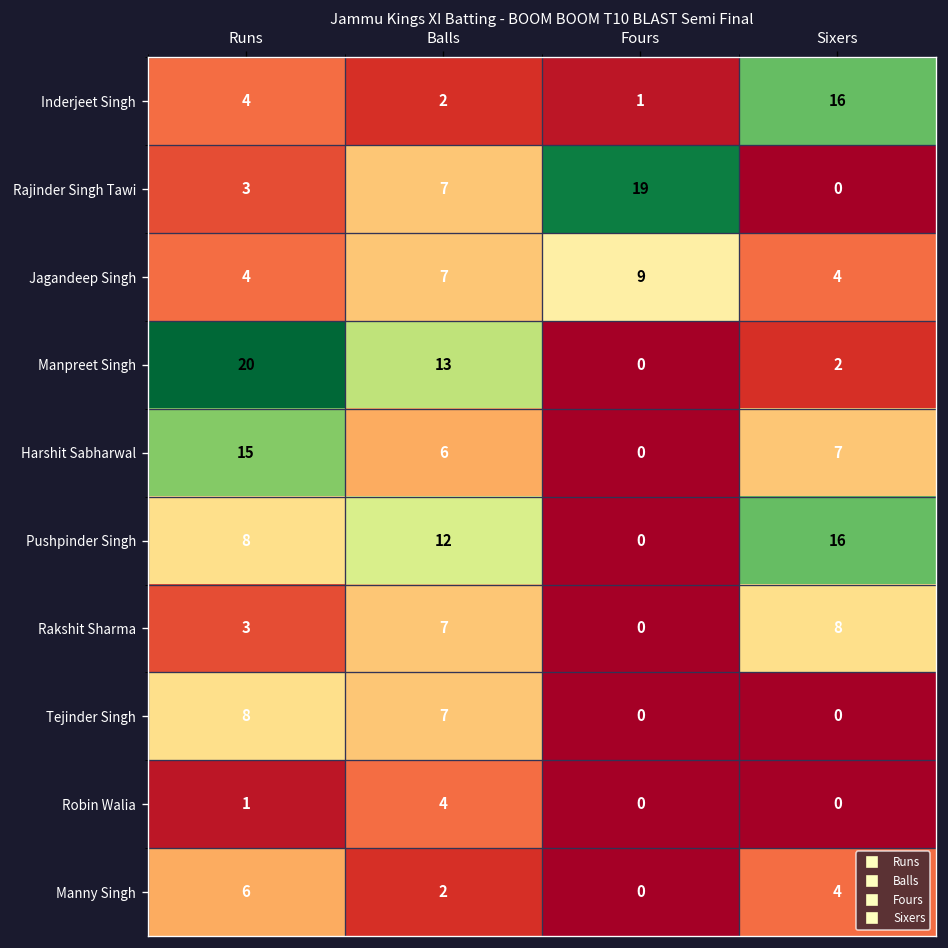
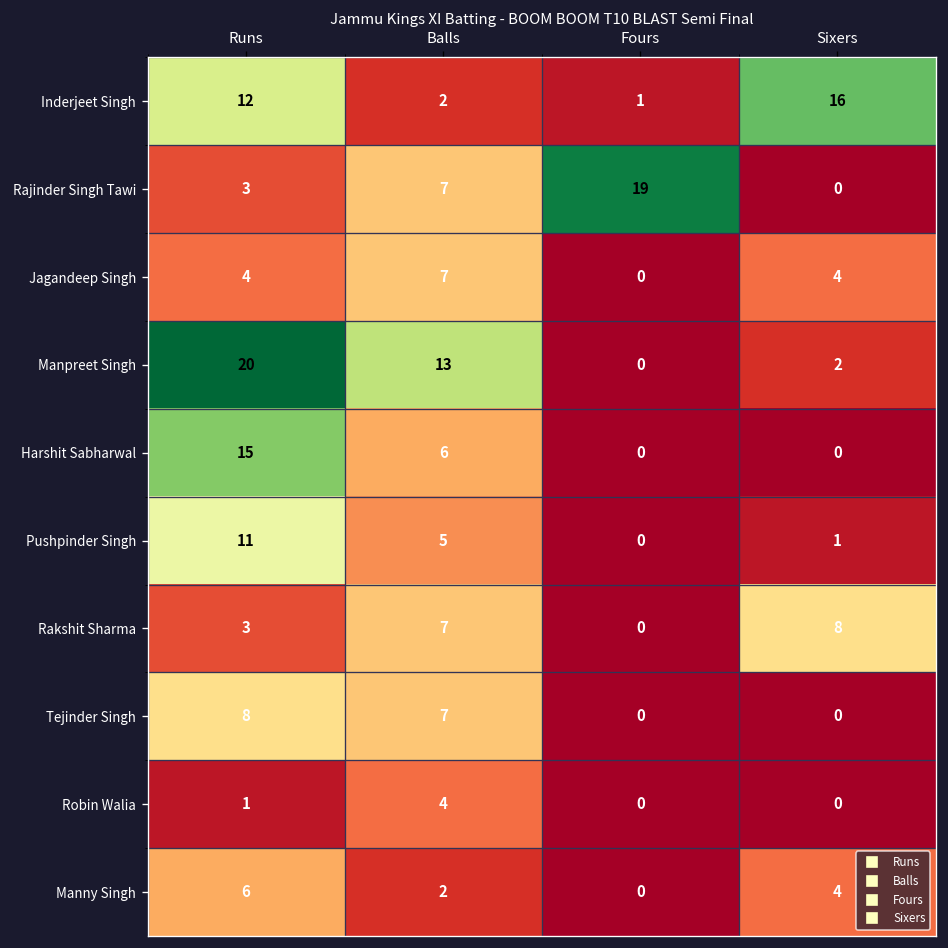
Inderjeet Singh, Runs: 4 -> 12
Jagandeep Singh, Fours: 9 -> 0
Harshit Sabharwal, Sixers: 7 -> 0
Pushpinder Singh, Runs: 8 -> 11
Pushpinder Singh, Balls: 12 -> 5
Pushpinder Singh, Sixers: 16 -> 1
